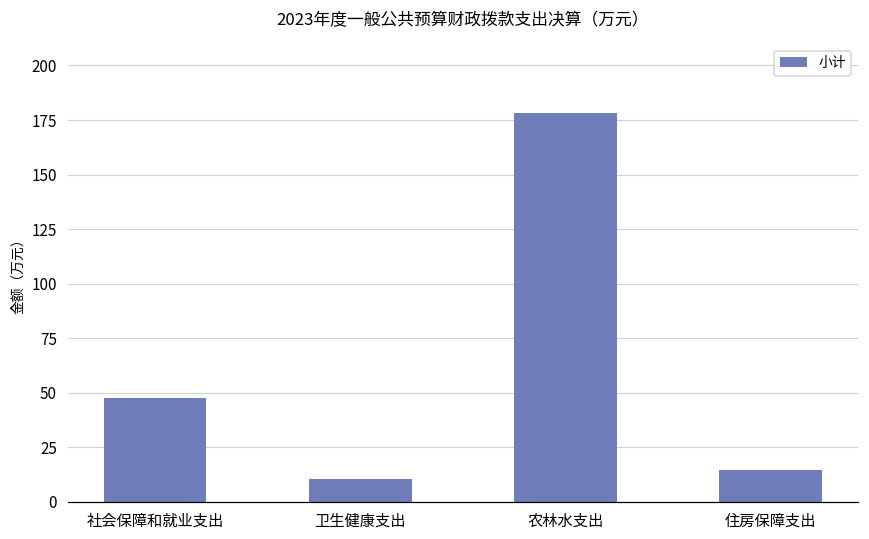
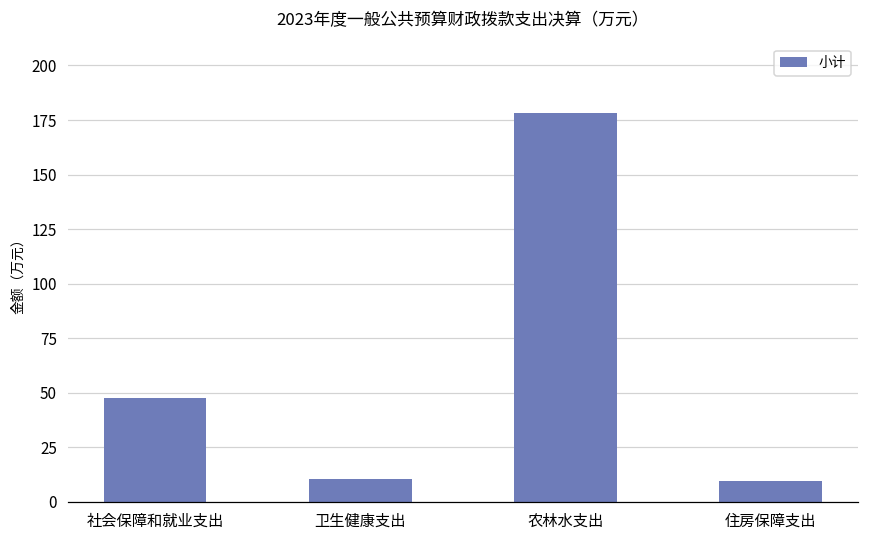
住房保障支出: 15 -> 10
